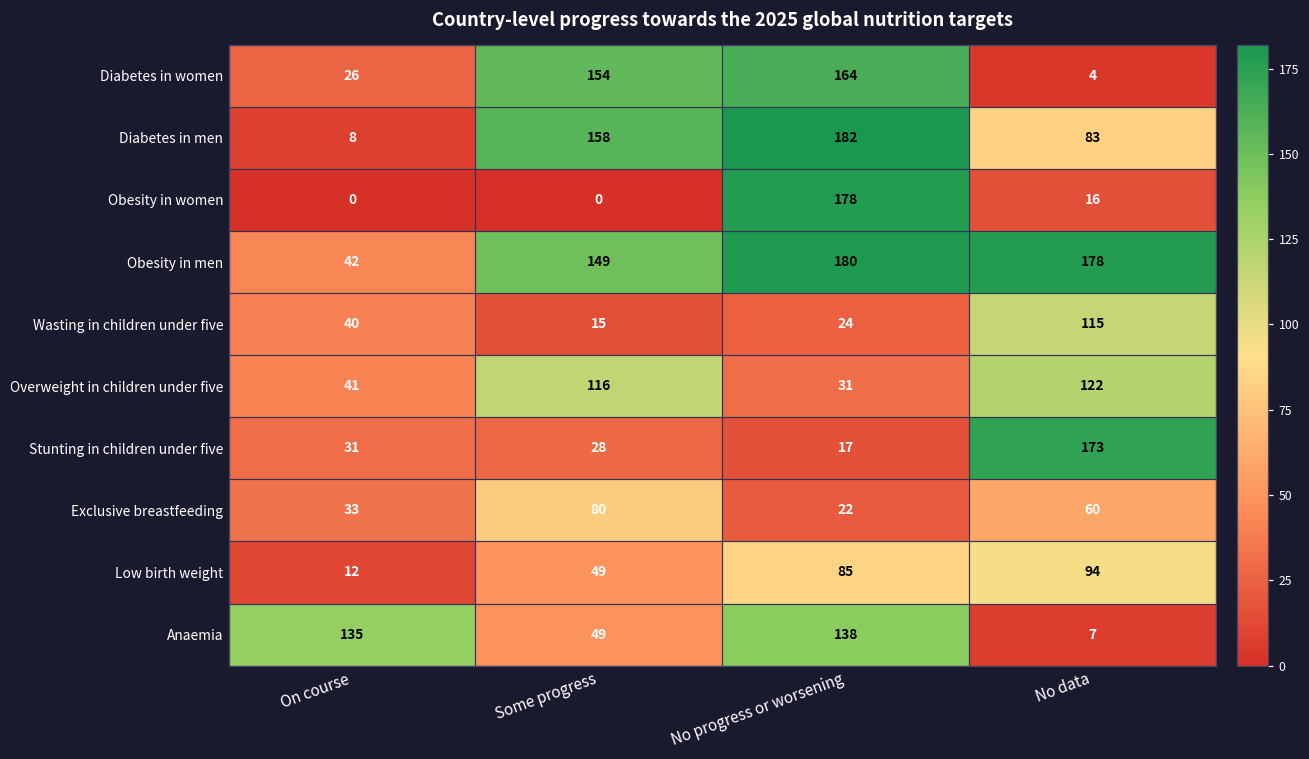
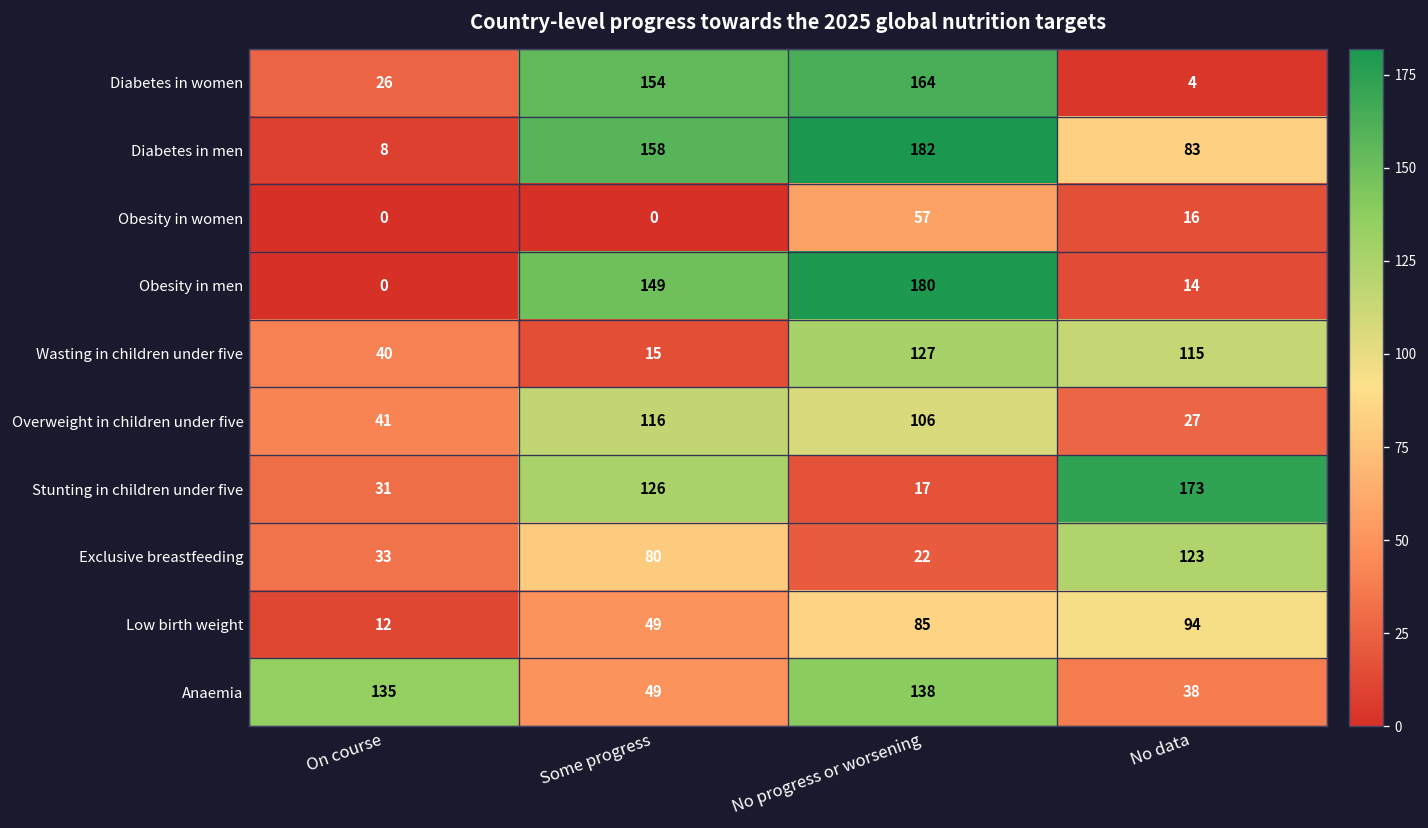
Obesity in women, No progress or worsening: 178 -> 57
Obesity in men, On course: 42 -> 0
Obesity in men, No data: 178 -> 14
Wasting in children under five, No progress or worsening: 24 -> 127
Overweight in children under five, No progress or worsening: 31 -> 106
Overweight in children under five, No data: 122 -> 27
Stunting in children under five, Some progress: 28 -> 126
Exclusive breastfeeding, No data: 60 -> 123
Anaemia, No data: 7 -> 38
